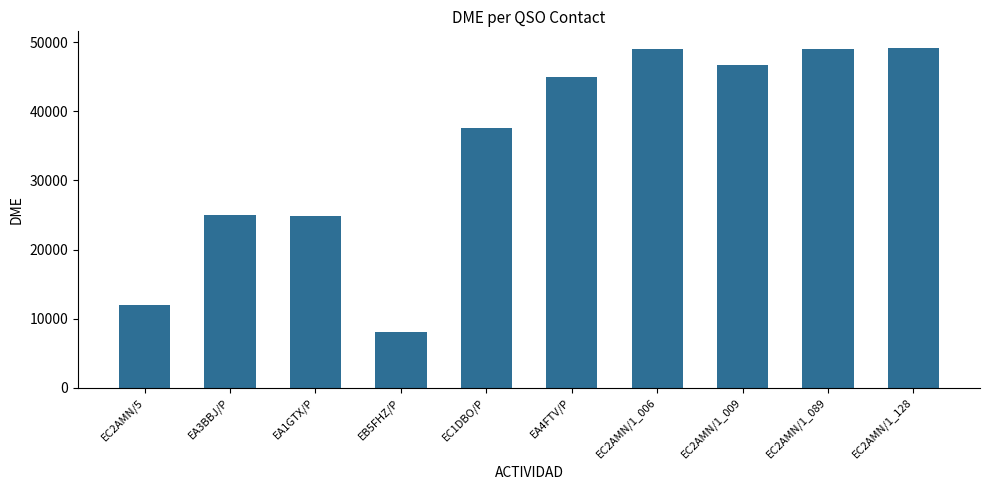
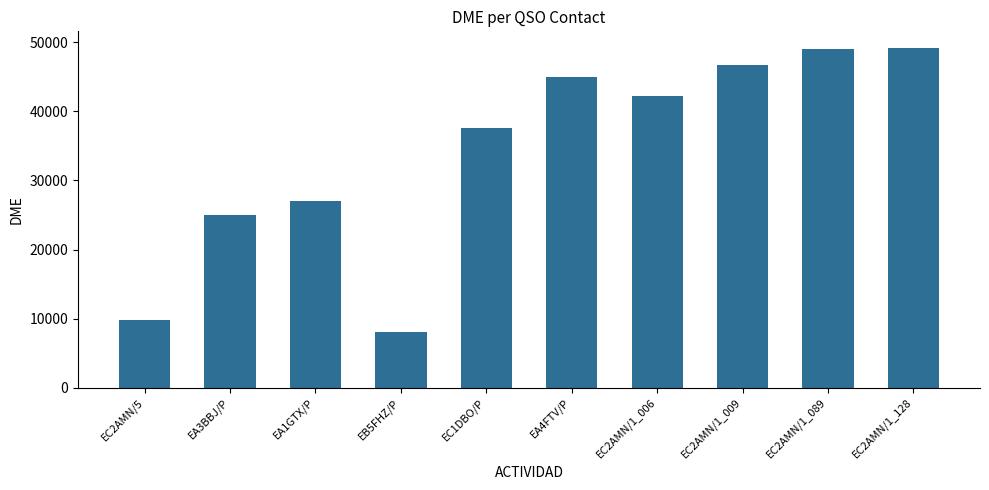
EC2AMN/5: 12000 -> 10000
EA1GTX/P: 25000 -> 27000
EC2AMN/1_006: 49000 -> 42000
